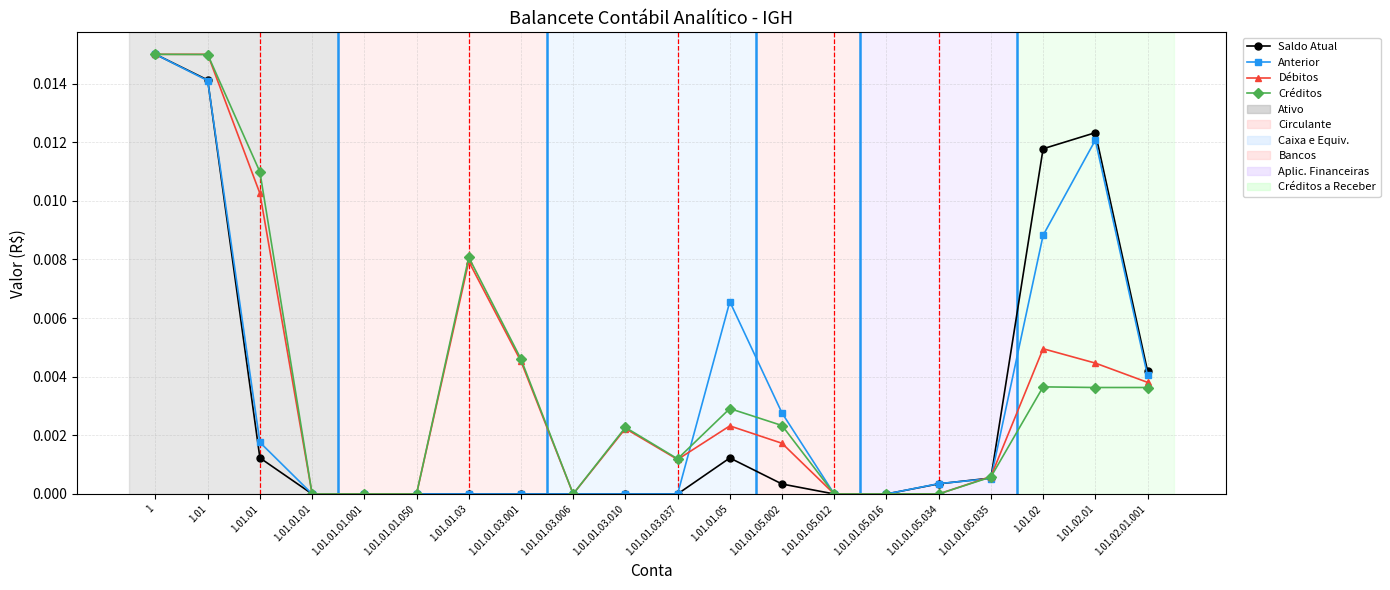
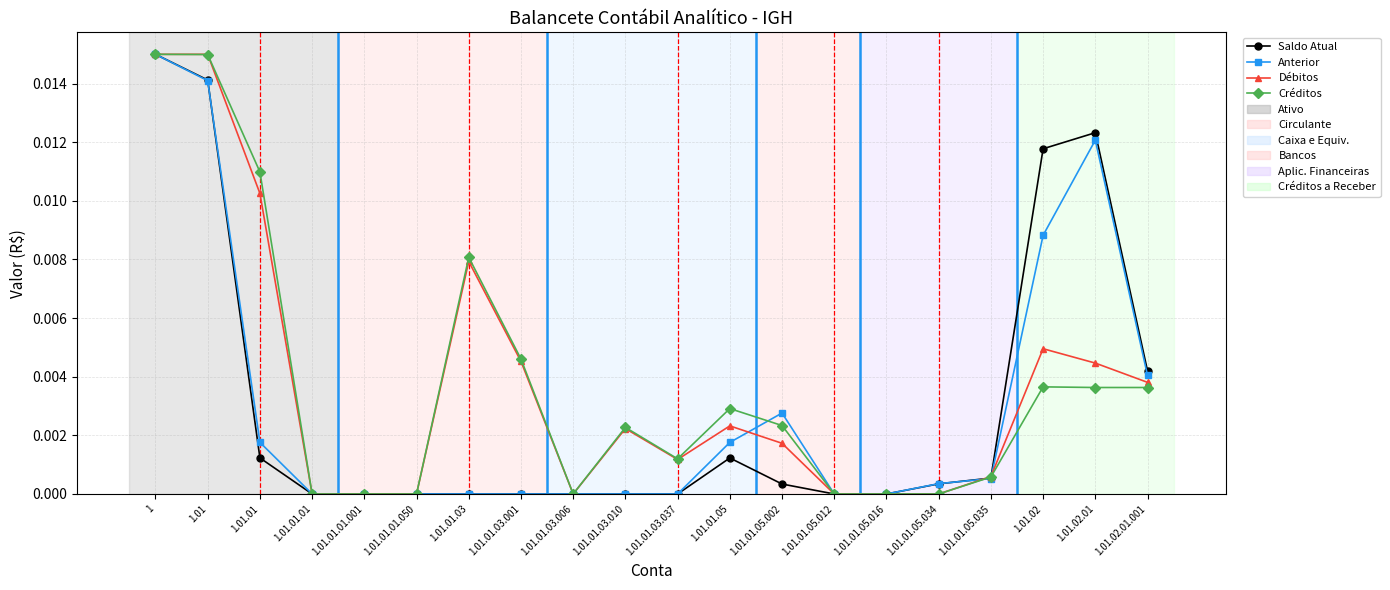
Anterior, 1.01.01.05: 0.0066 -> 0.0018
